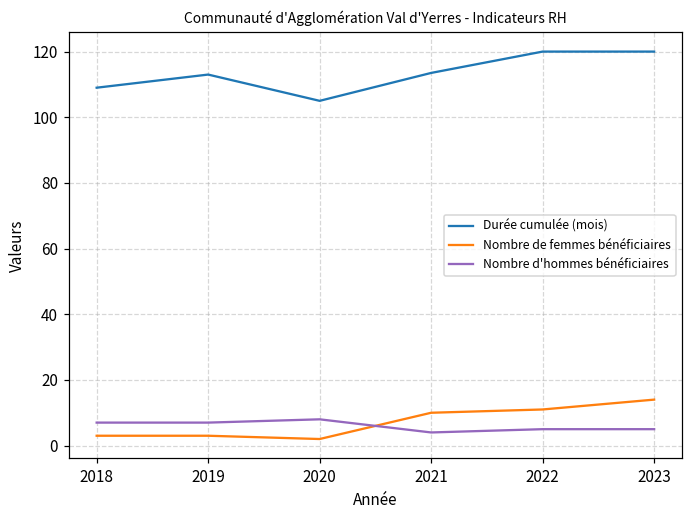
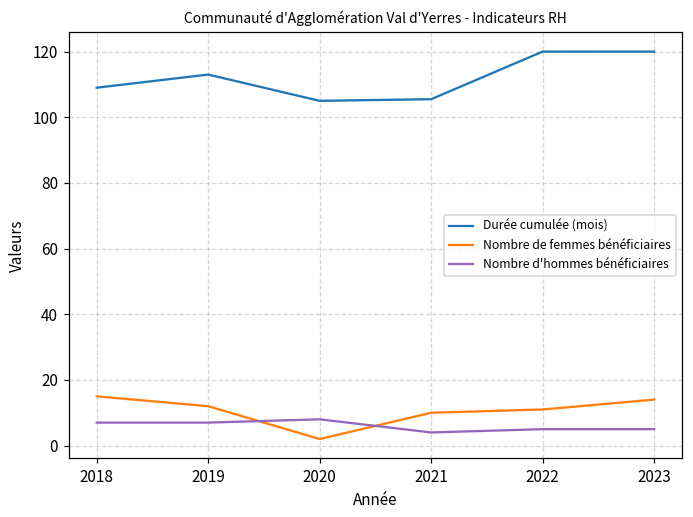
Nombre de femmes bénéficiaires, 2018: 3 -> 15
Nombre de femmes bénéficiaires, 2019: 3 -> 12
Durée cumulée (mois), 2021: 114 -> 106
